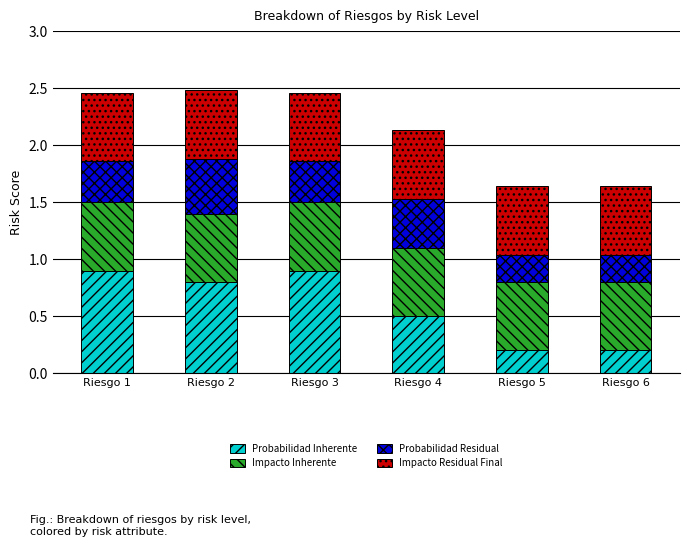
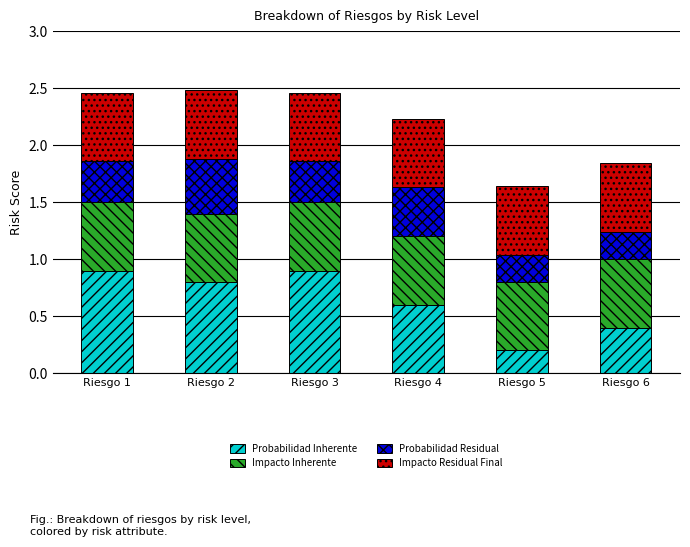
Probabilidad Inherente, Riesgo 4: 0.5 -> 0.6
Probabilidad Inherente, Riesgo 6: 0.2 -> 0.4
